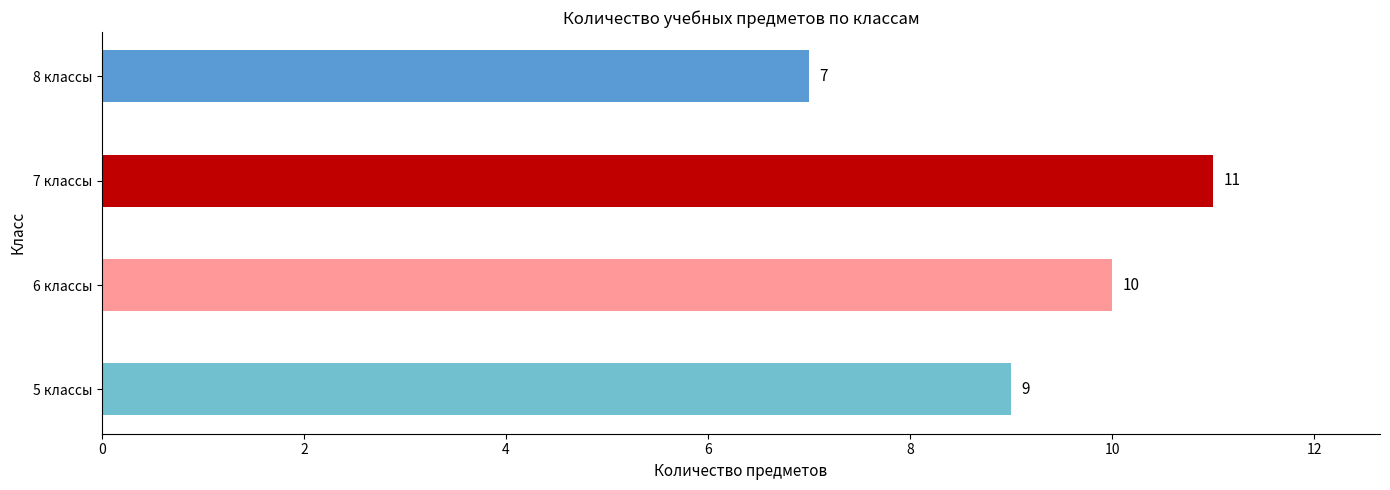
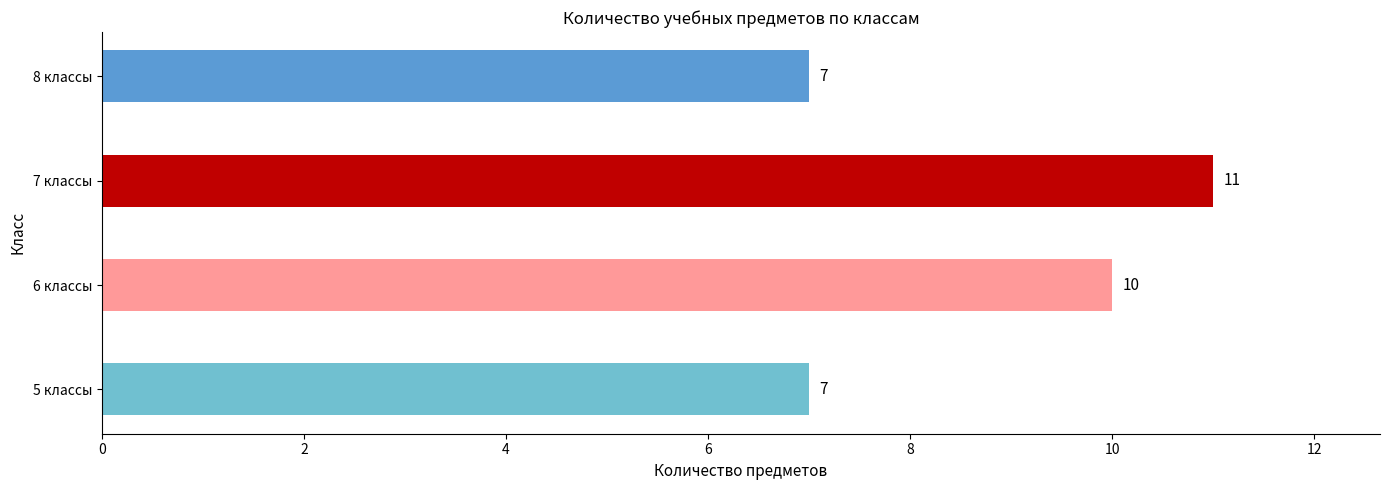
5 классы: 9 -> 7
